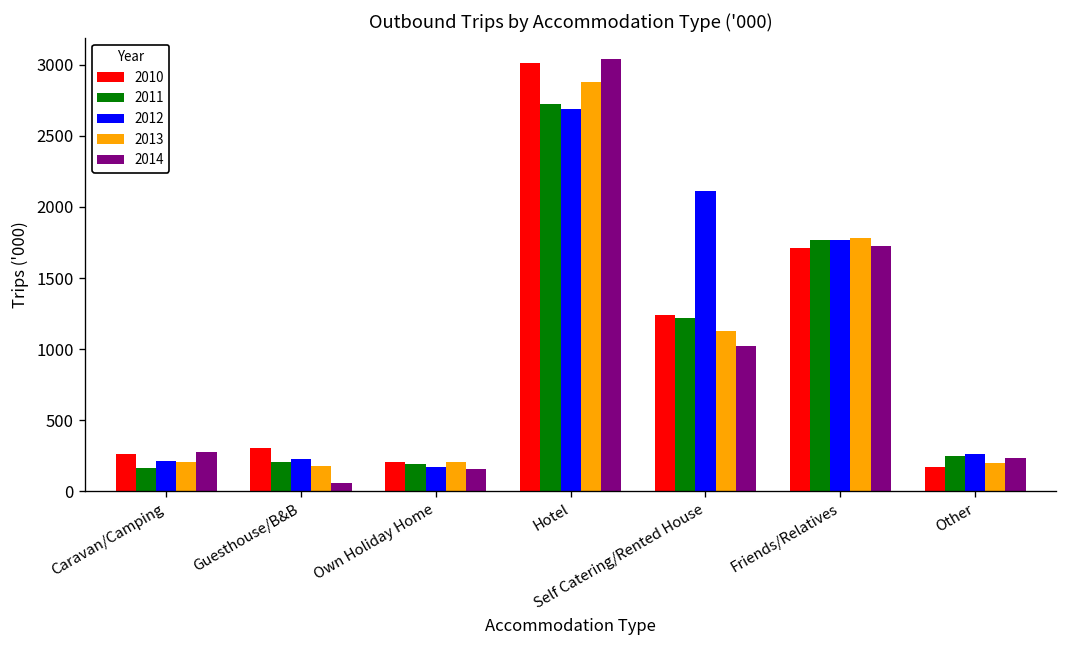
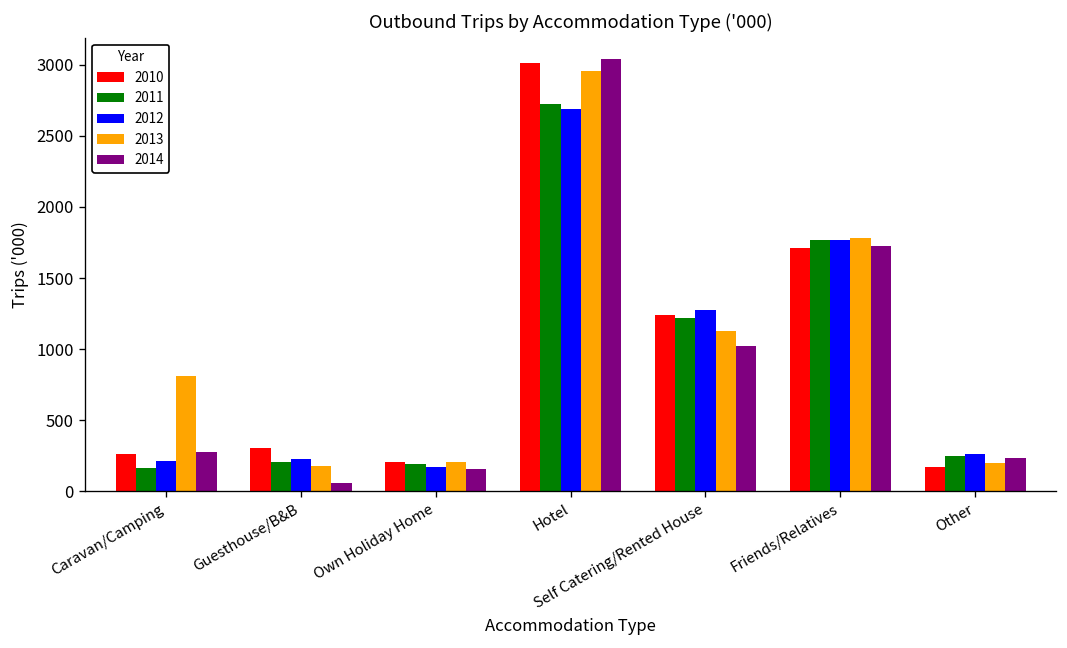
2013, Caravan/Camping: 210 -> 810
2013, Hotel: 2880 -> 2960
2012, Self Catering/Rented House: 2110 -> 1270
